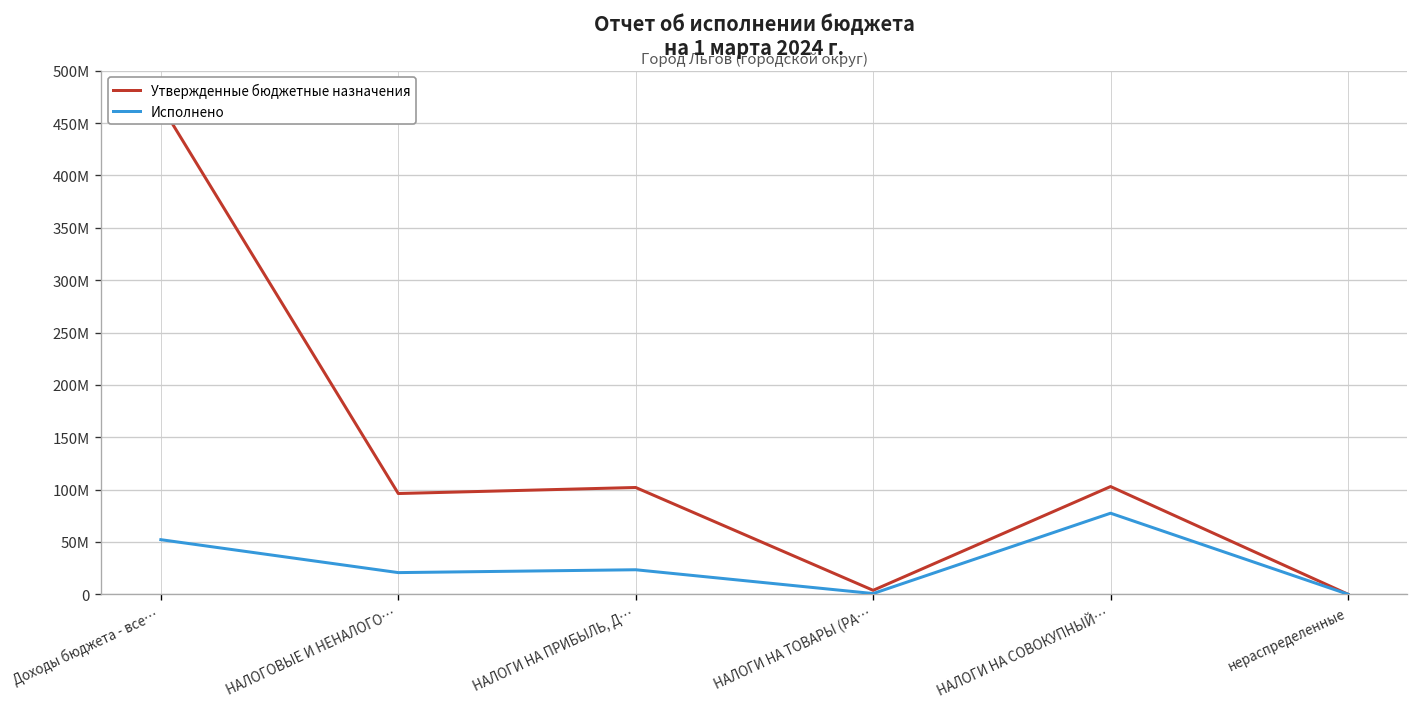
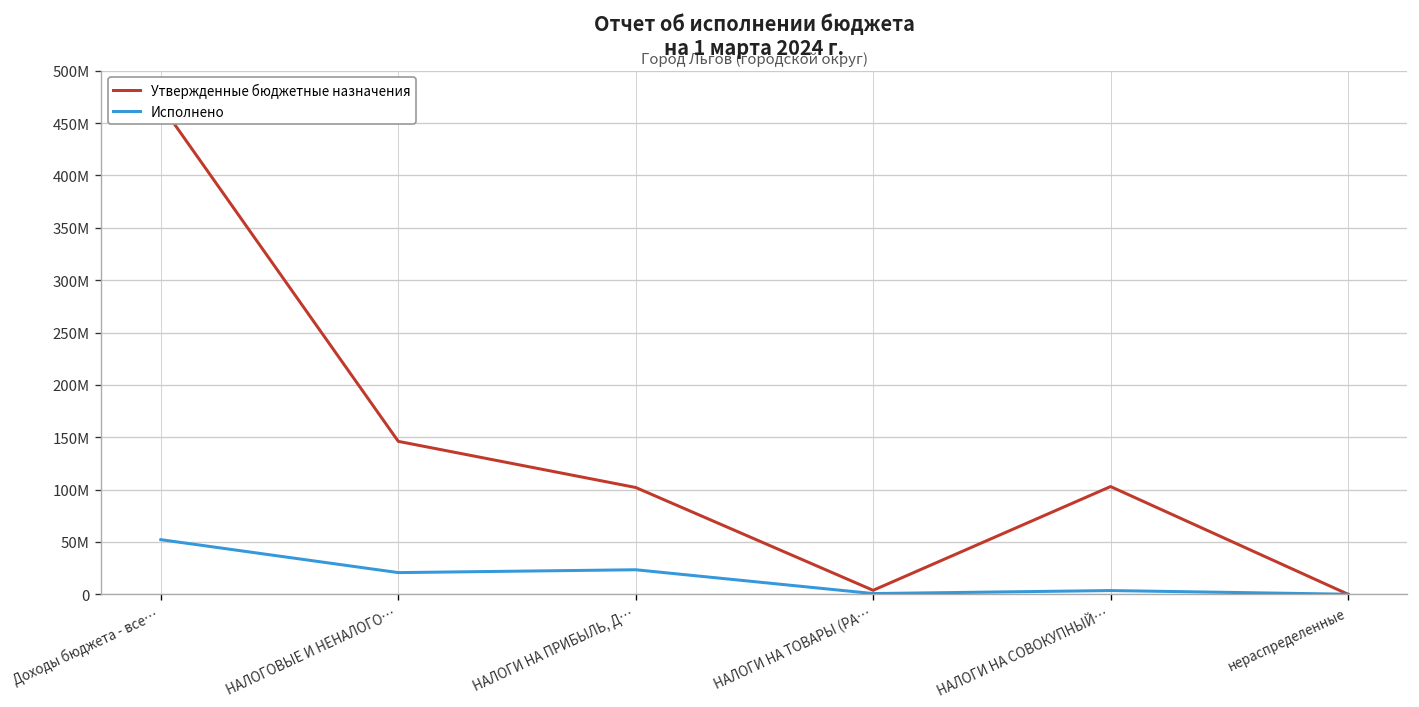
Утвержденные бюджетные назначения, НАЛОГОВЫЕ И НЕНАЛОГО…: 100000000 -> 150000000
Исполнено, НАЛОГИ НА СОВОКУПНЫЙ…: 80000000 -> 0
